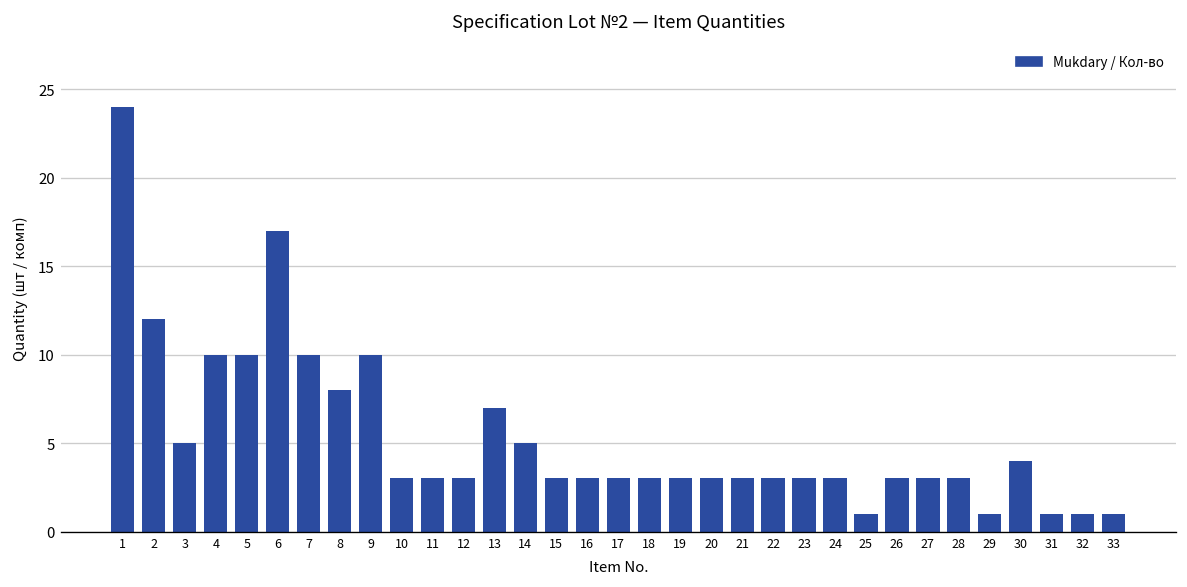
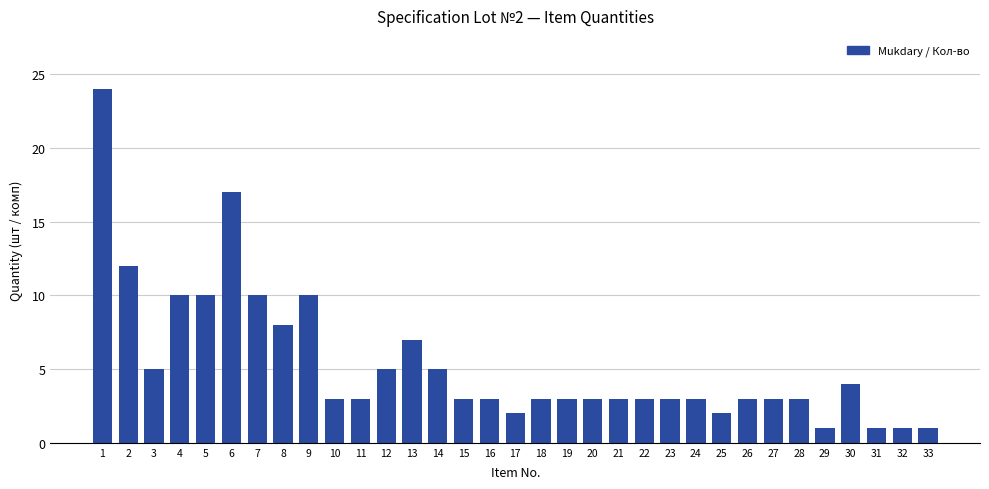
12: 3 -> 5
17: 3 -> 2
25: 1 -> 2
